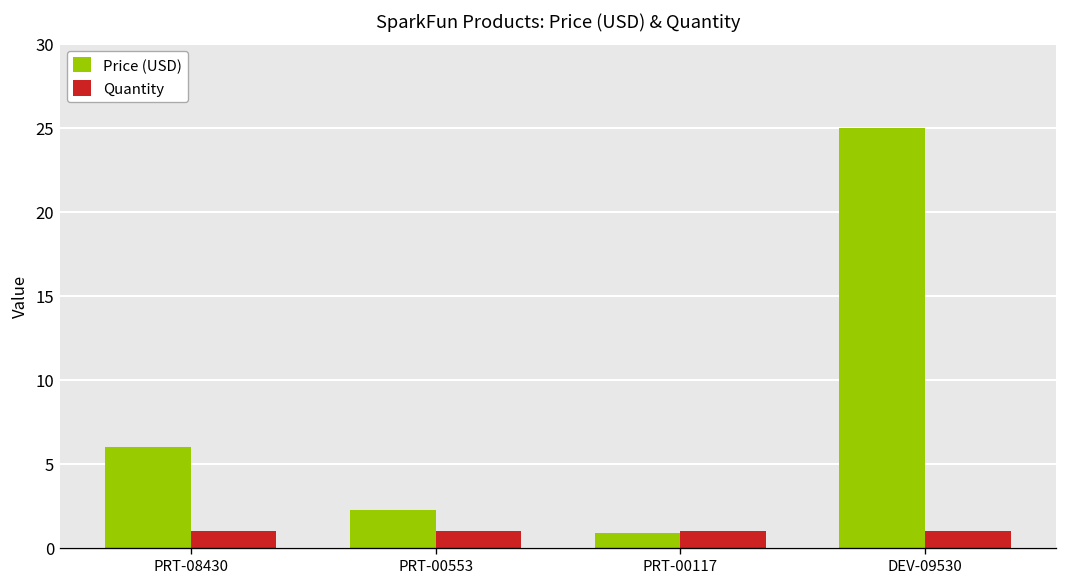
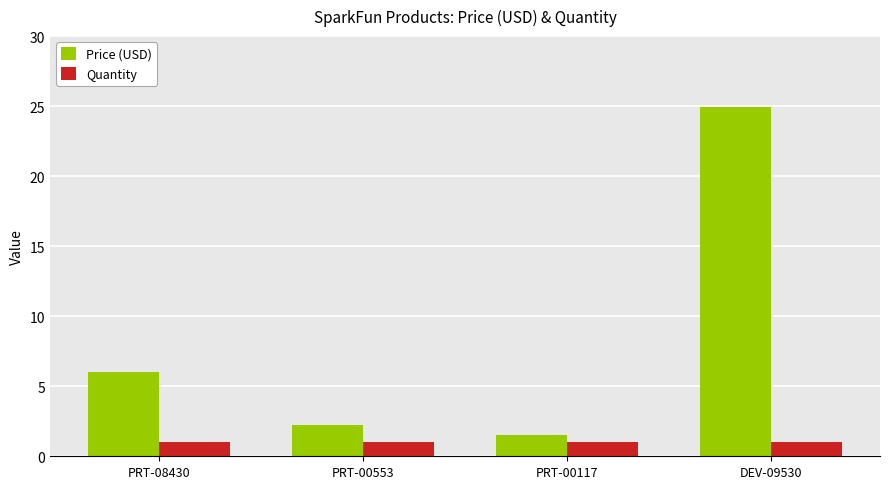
Price (USD), PRT-00117: 0.9 -> 1.5
